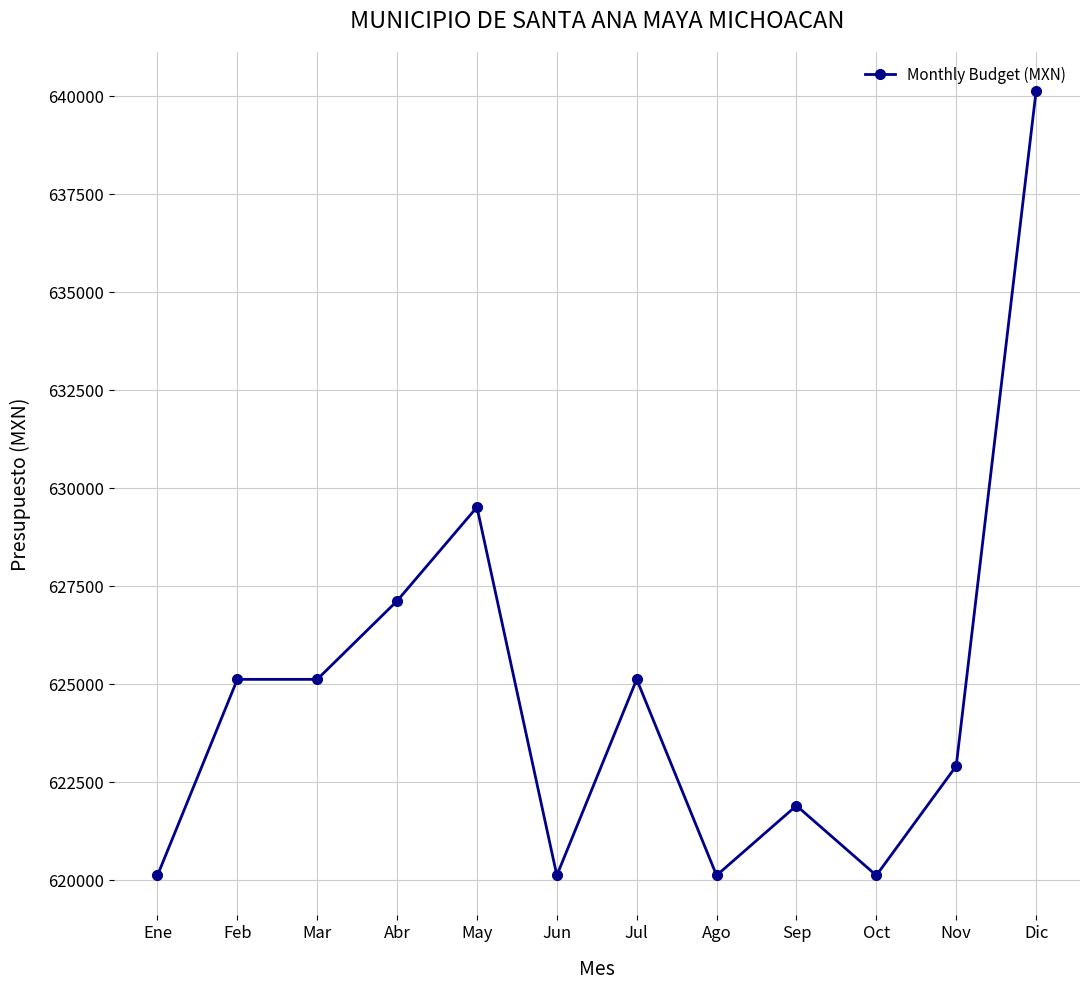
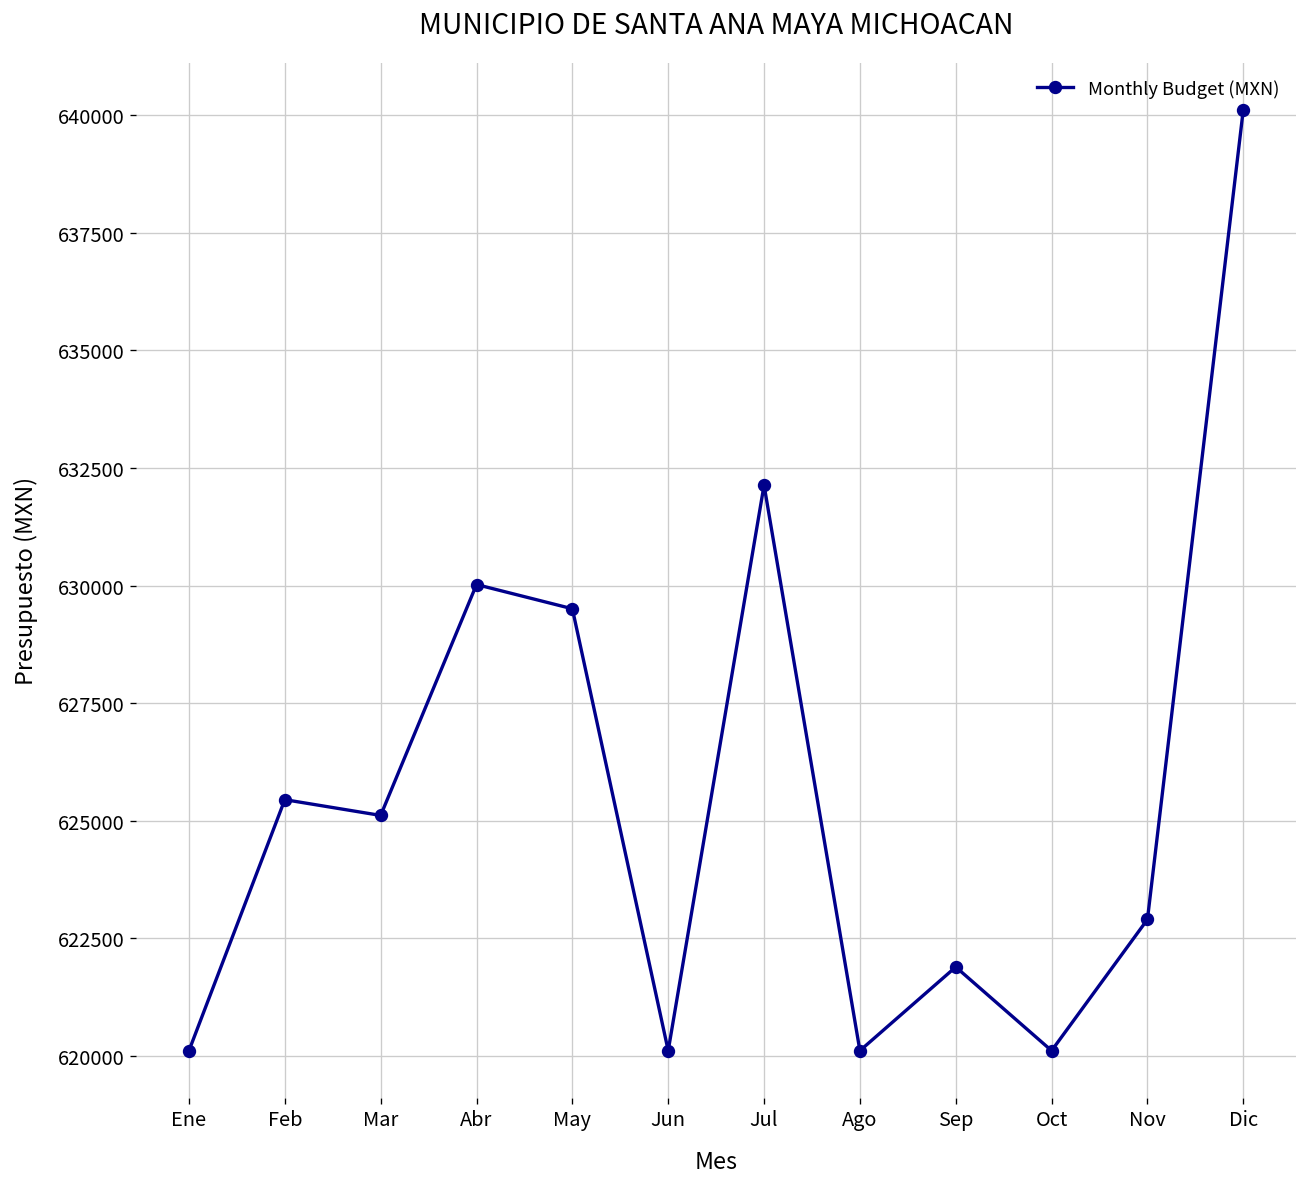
Feb: 625100 -> 625500
Abr: 627100 -> 630000
Jul: 625100 -> 632100
